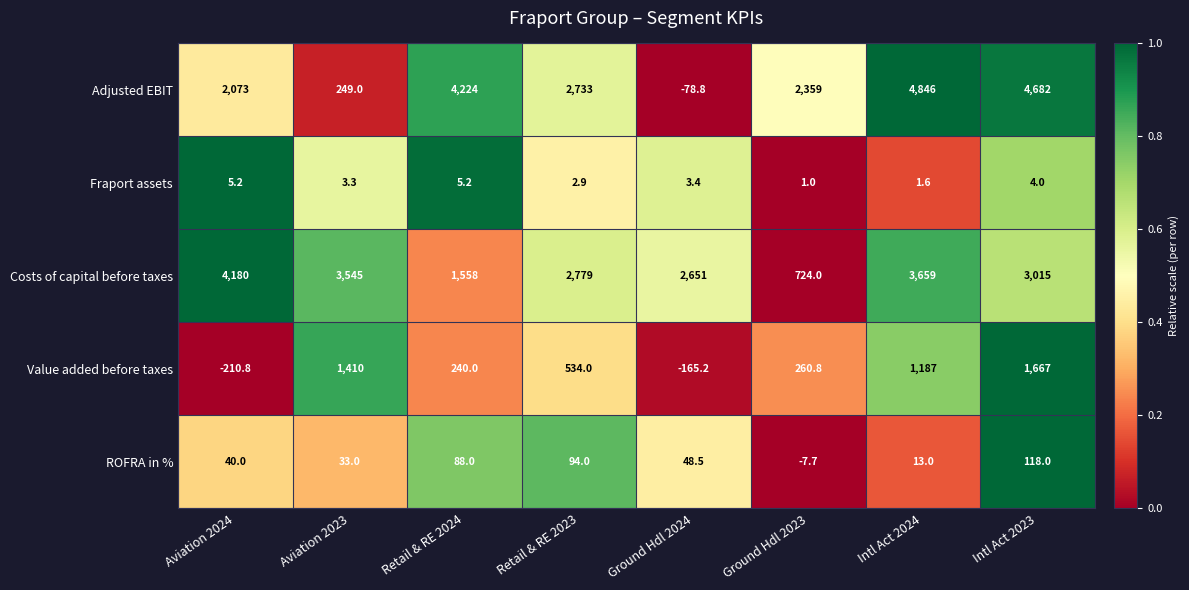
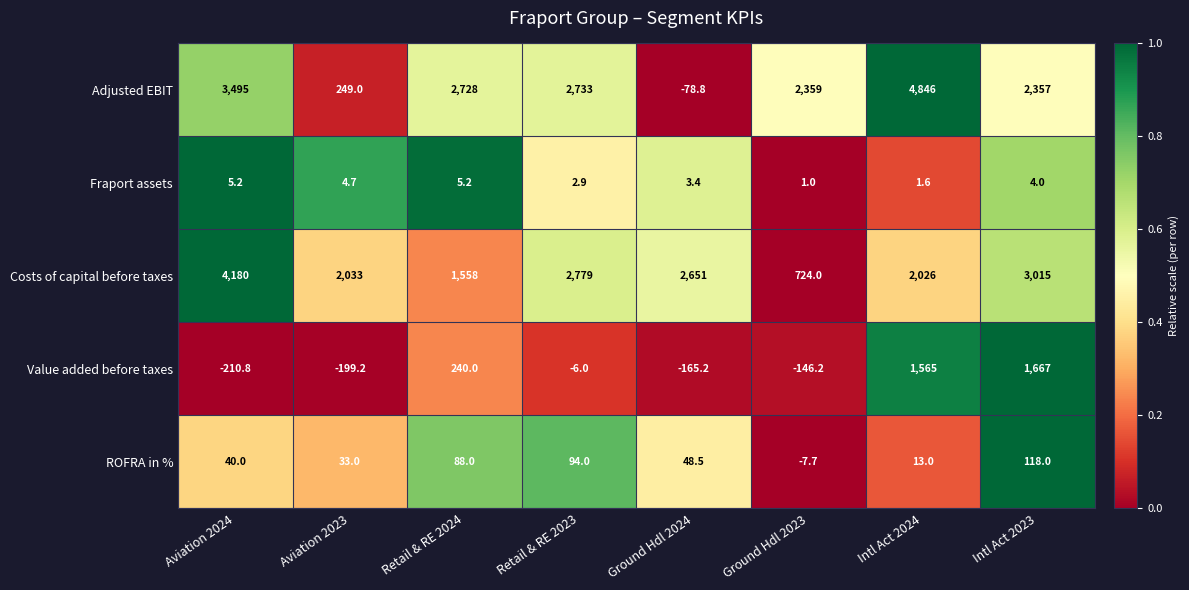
Adjusted EBIT, Aviation 2024: 2,073 -> 3,495
Adjusted EBIT, Retail & RE 2024: 4,224 -> 2,728
Adjusted EBIT, Intl Act 2023: 4,682 -> 2,357
Fraport assets, Aviation 2023: 3.3 -> 4.7
Costs of capital before taxes, Aviation 2023: 3,545 -> 2,033
Costs of capital before taxes, Intl Act 2024: 3,659 -> 2,026
Value added before taxes, Aviation 2023: 1,410 -> -199.2
Value added before taxes, Retail & RE 2023: 534.0 -> -6.0
Value added before taxes, Ground Hdl 2023: 260.8 -> -146.2
Value added before taxes, Intl Act 2024: 1,187 -> 1,565
